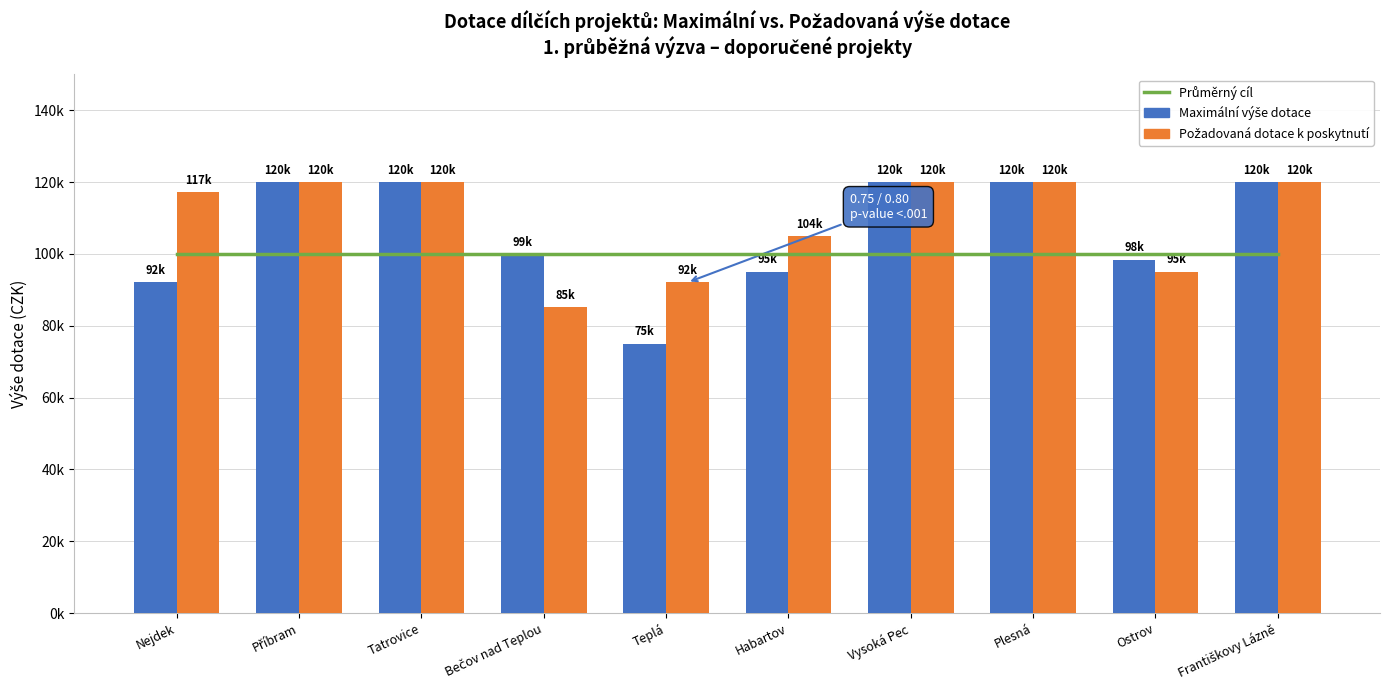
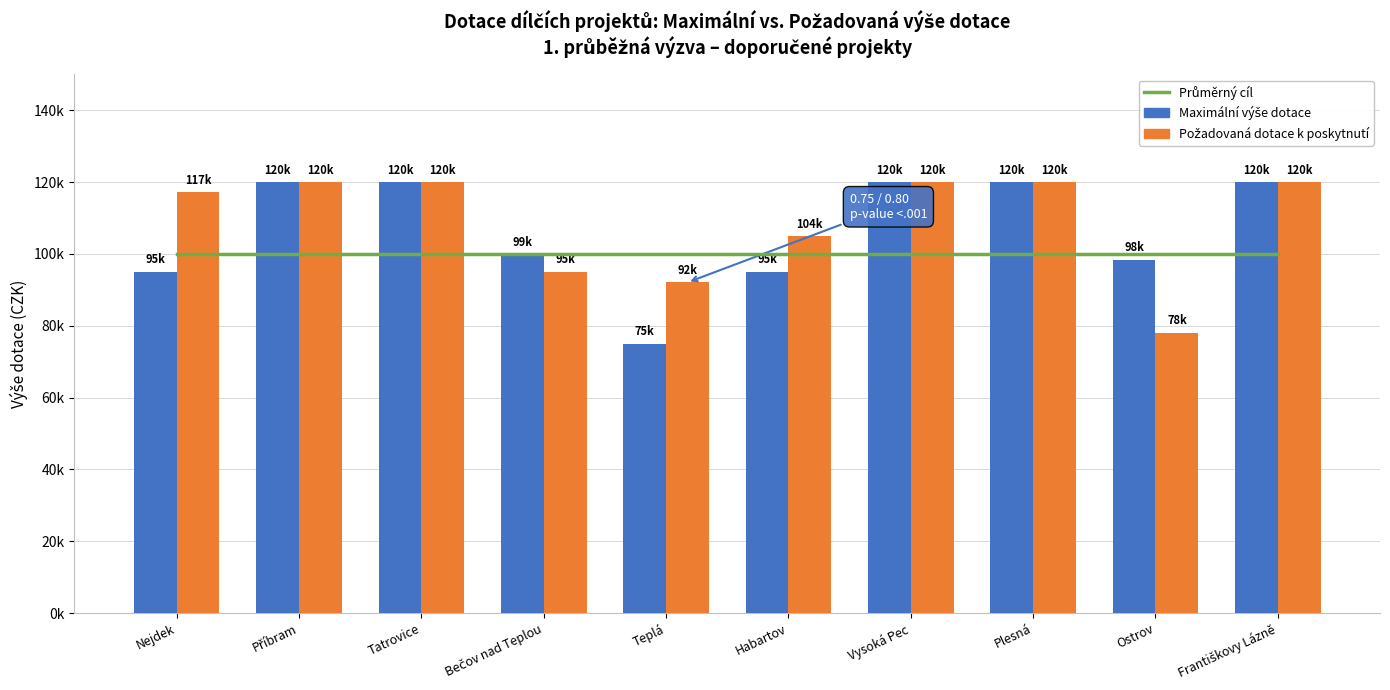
Maximální výše dotace, Nejdek: 92k -> 95k
Požadovaná dotace k poskytnutí, Bečov nad Teplou: 85k -> 95k
Požadovaná dotace k poskytnutí, Ostrov: 95k -> 78k
